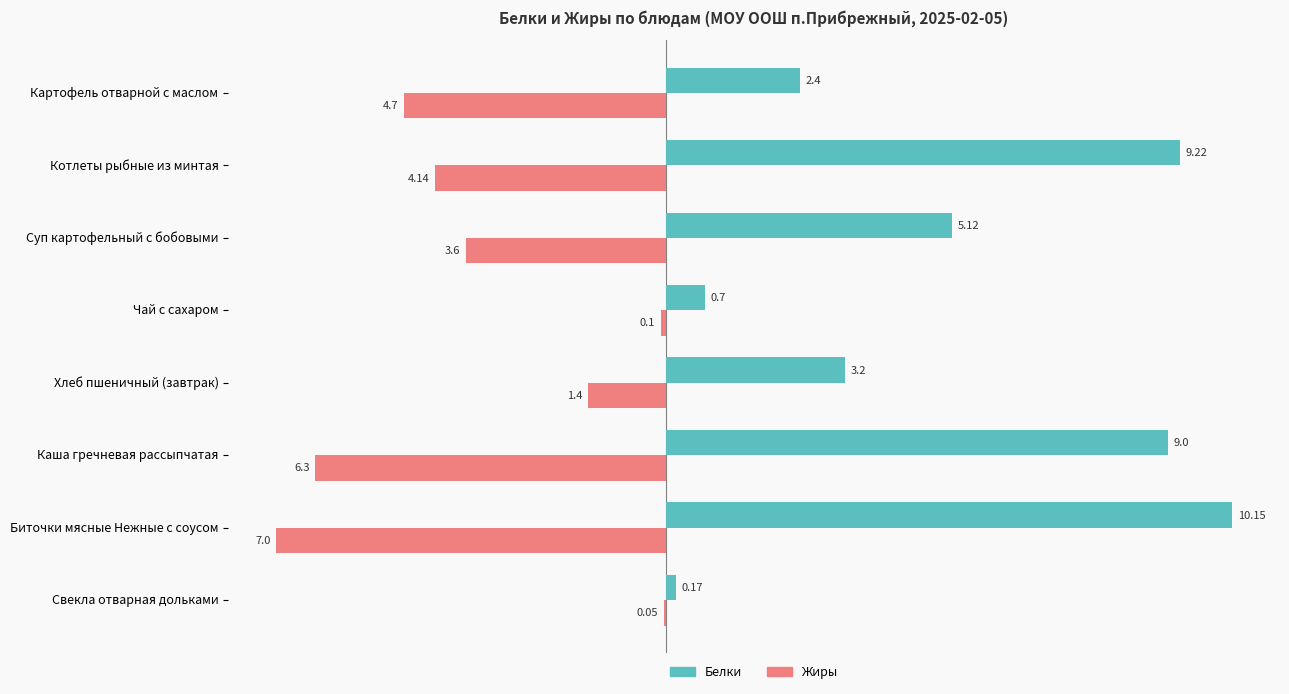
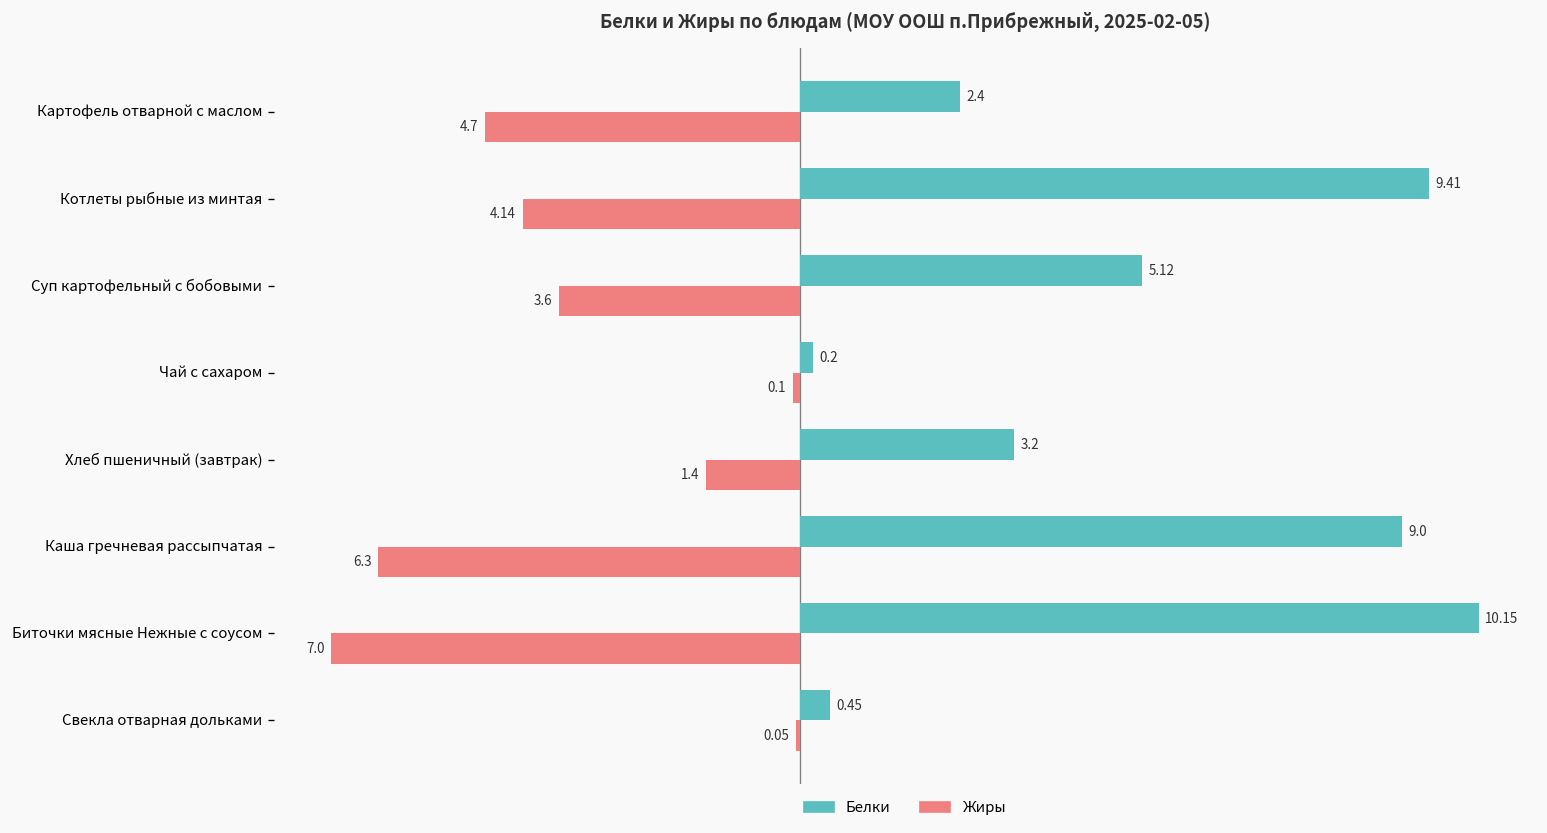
Белки, Котлеты рыбные из минтая: 9.22 -> 9.41
Белки, Чай с сахаром: 0.7 -> 0.2
Белки, Свекла отварная дольками: 0.17 -> 0.45
